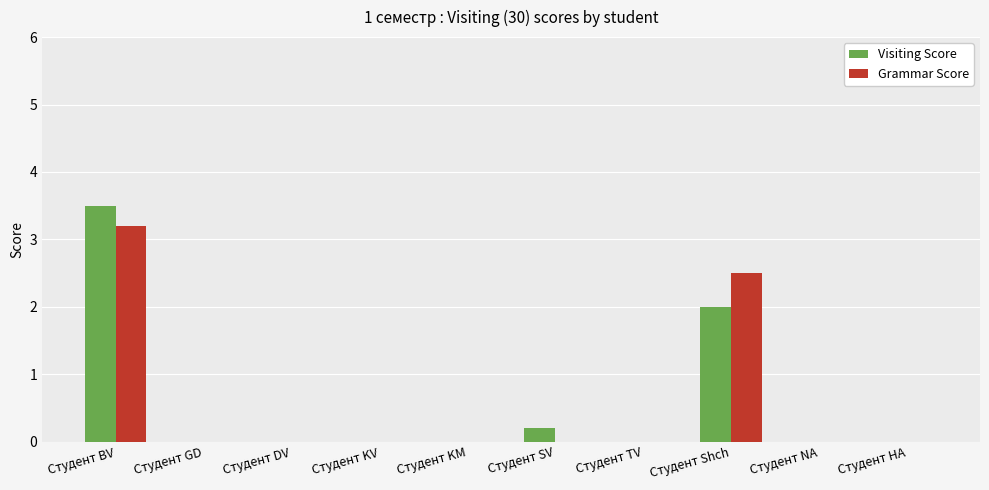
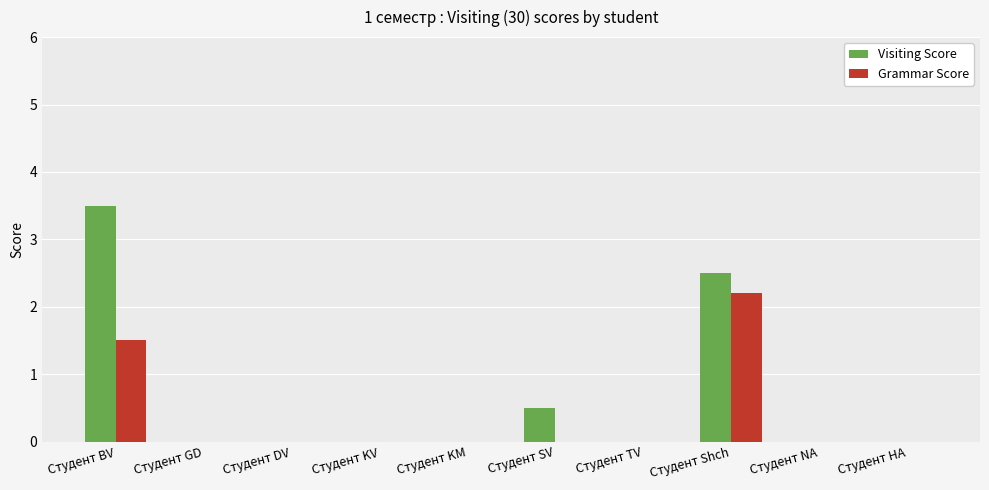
Grammar Score, Студент BV: 3.2 -> 1.5
Visiting Score, Студент SV: 0.2 -> 0.5
Visiting Score, Студент Shch: 2.0 -> 2.5
Grammar Score, Студент Shch: 2.5 -> 2.2
